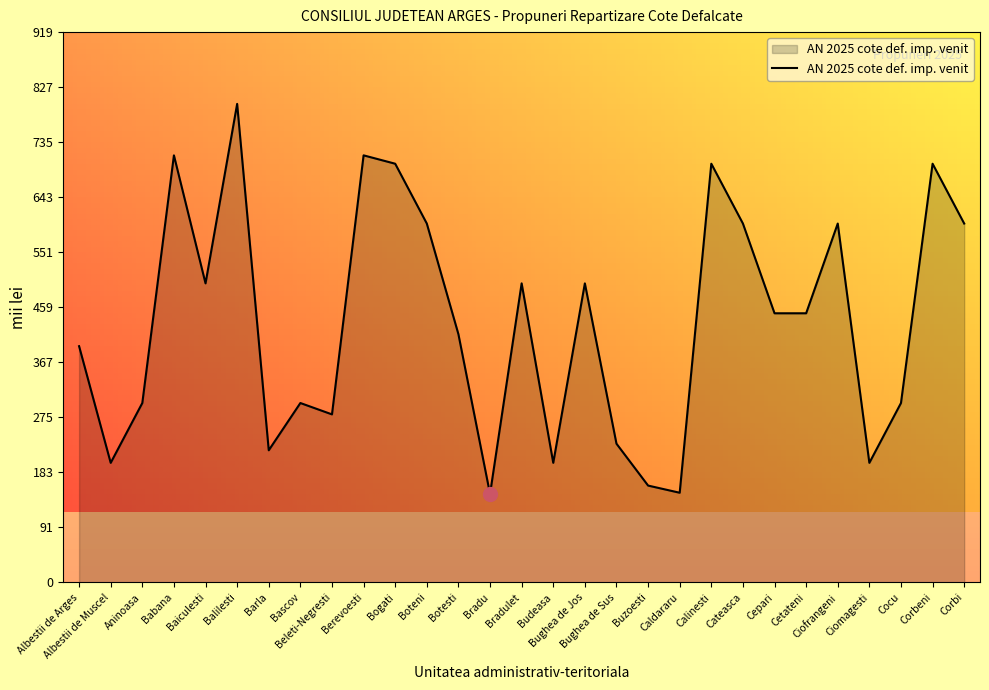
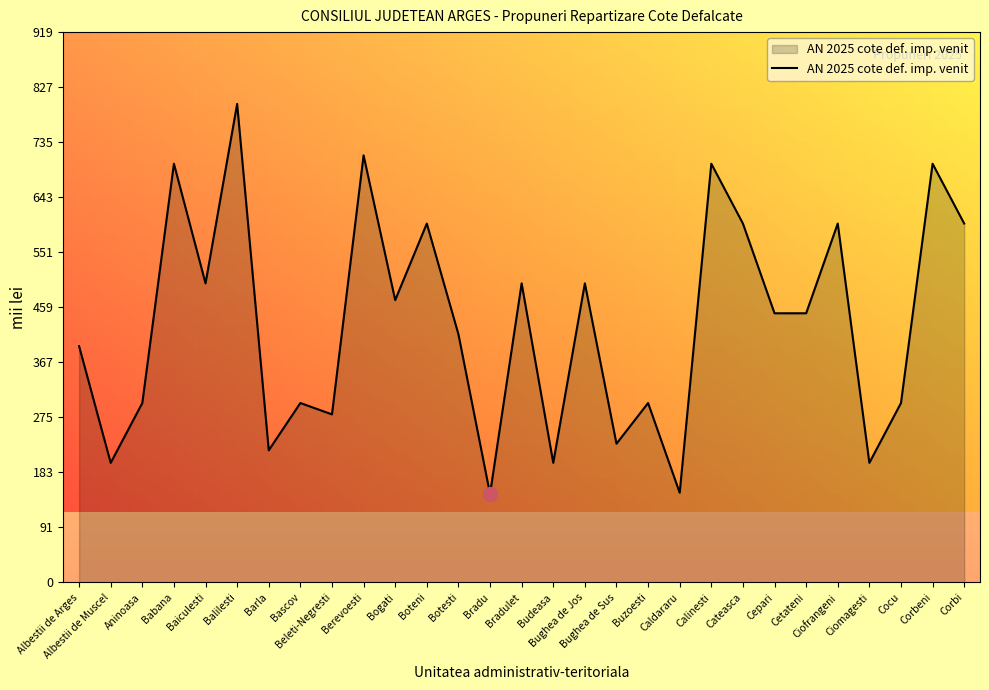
AN 2025 cote def. imp. venit, Babana: 710 -> 700
AN 2025 cote def. imp. venit, Bogati: 700 -> 470
AN 2025 cote def. imp. venit, Buzoesti: 160 -> 300
